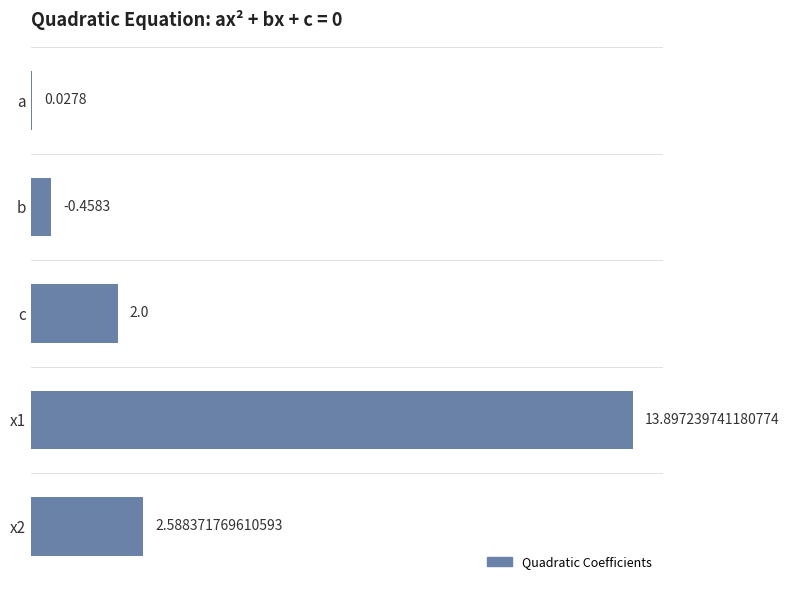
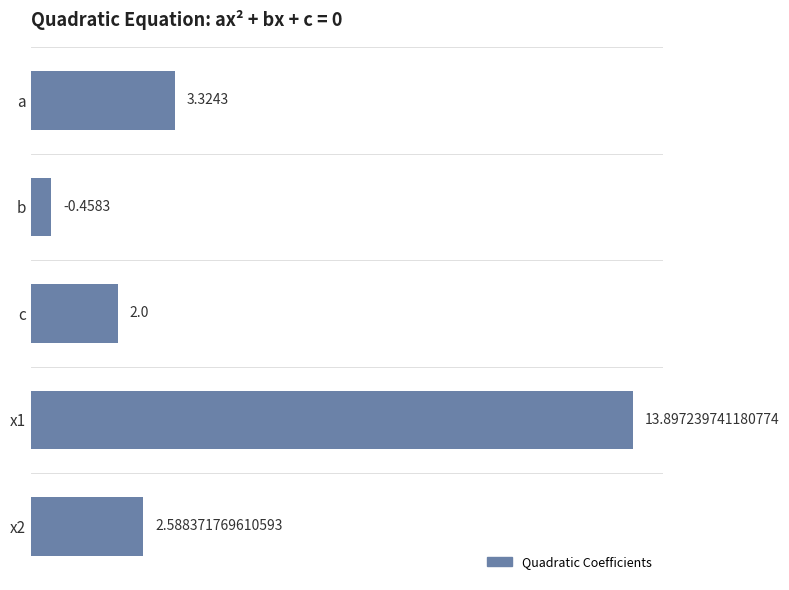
a: 0.0278 -> 3.3243
